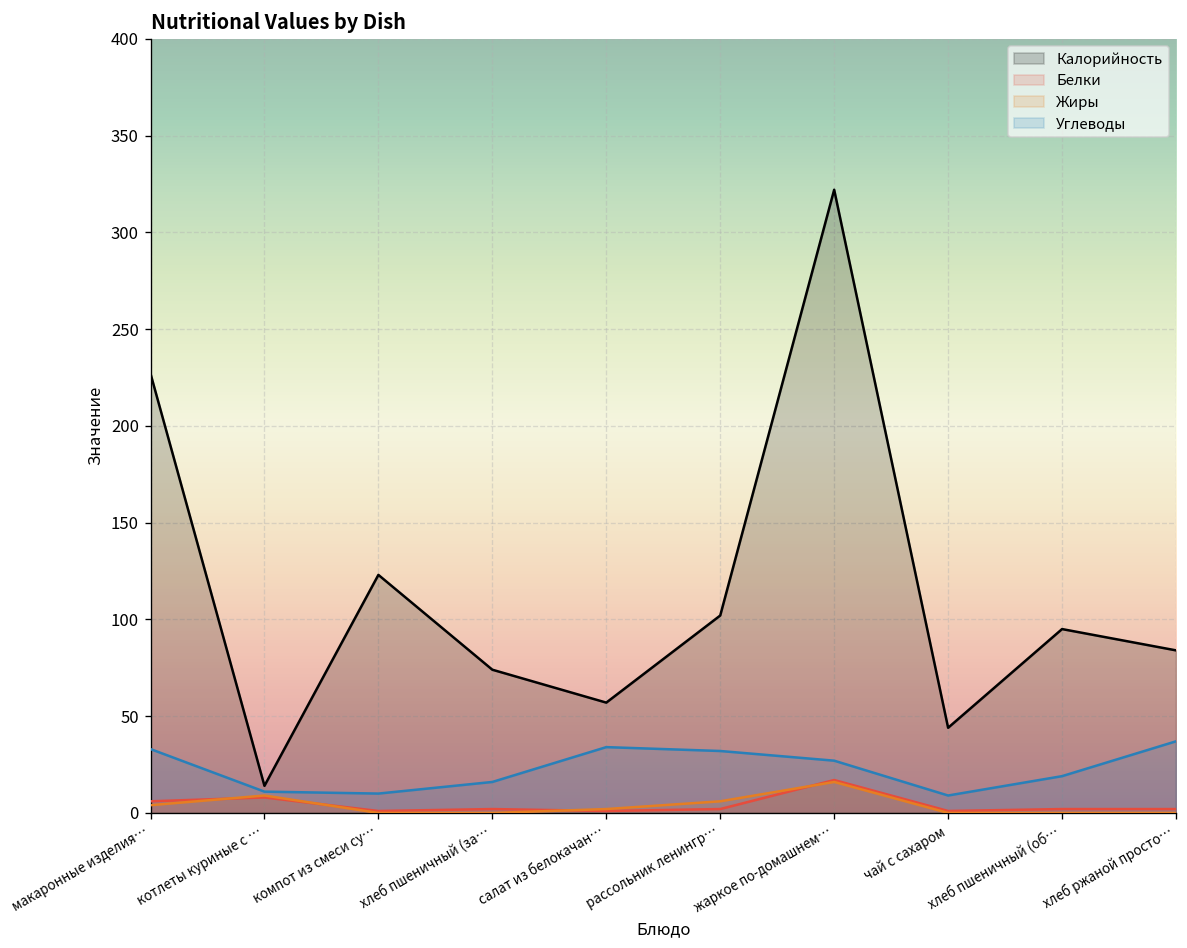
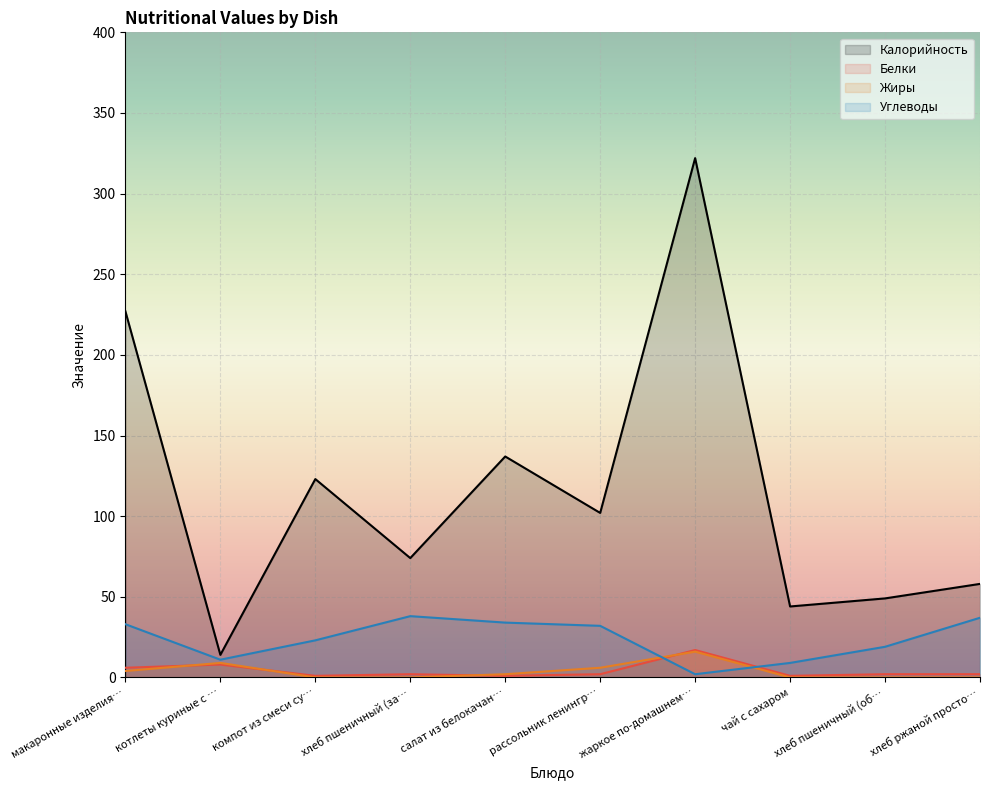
Углеводы, компот из смеси су…: 10 -> 23
Углеводы, хлеб пшеничный (за…: 16 -> 38
Калорийность, салат из белокачан…: 57 -> 137
Углеводы, жаркое по-домашнем…: 27 -> 2
Калорийность, хлеб пшеничный (об…: 95 -> 49
Калорийность, хлеб ржаной просто…: 84 -> 58
